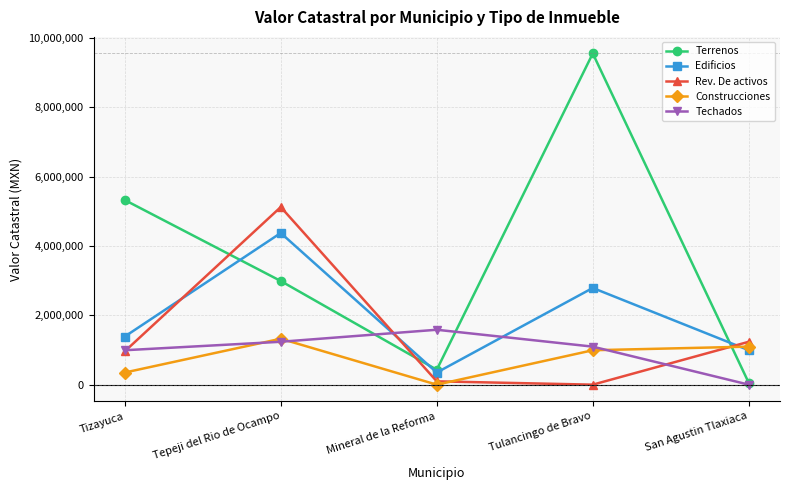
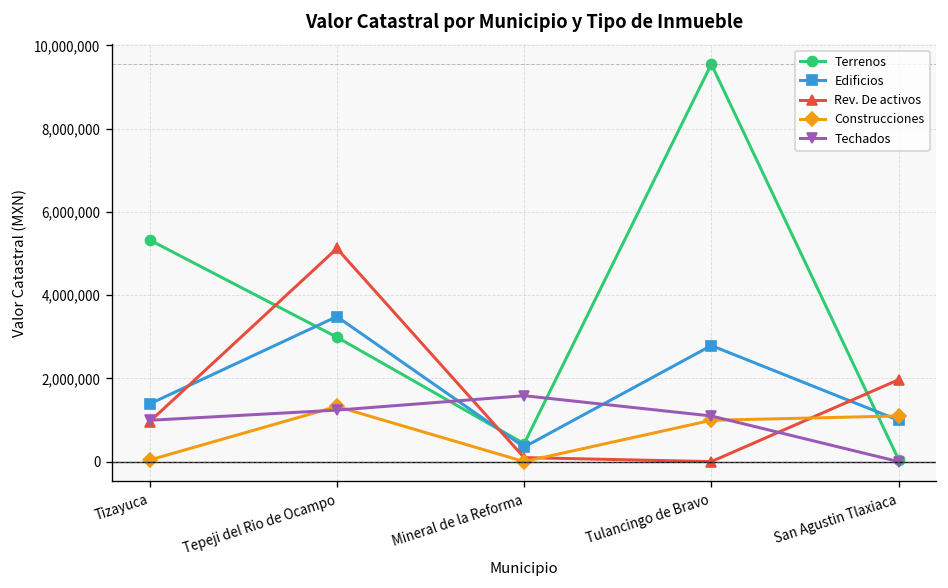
Construcciones, Tizayuca: 400,000 -> 0
Edificios, Tepeji del Rio de Ocampo: 4,400,000 -> 3,500,000
Rev. De activos, San Agustin Tlaxiaca: 1,200,000 -> 2,000,000
